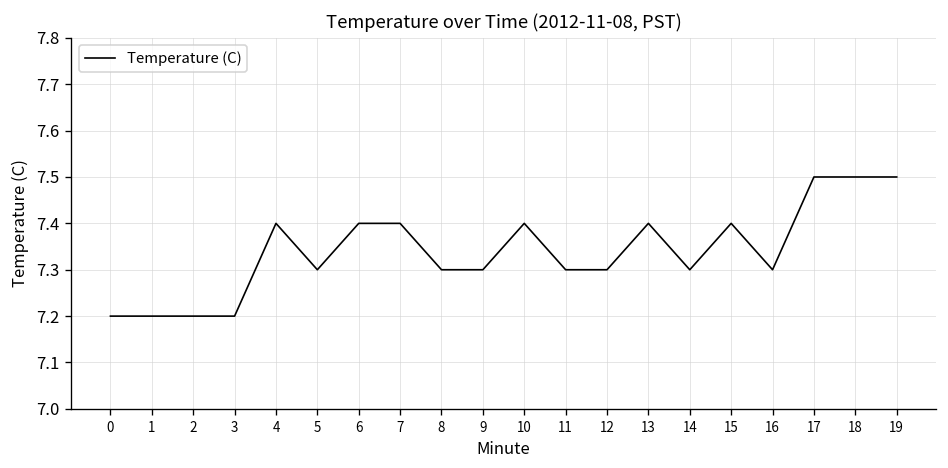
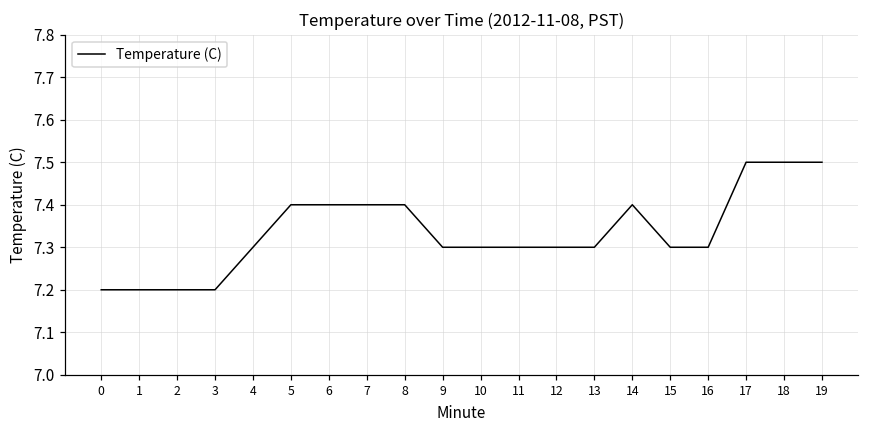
4: 7.4 -> 7.3
5: 7.3 -> 7.4
8: 7.3 -> 7.4
10: 7.4 -> 7.3
13: 7.4 -> 7.3
14: 7.3 -> 7.4
15: 7.4 -> 7.3
